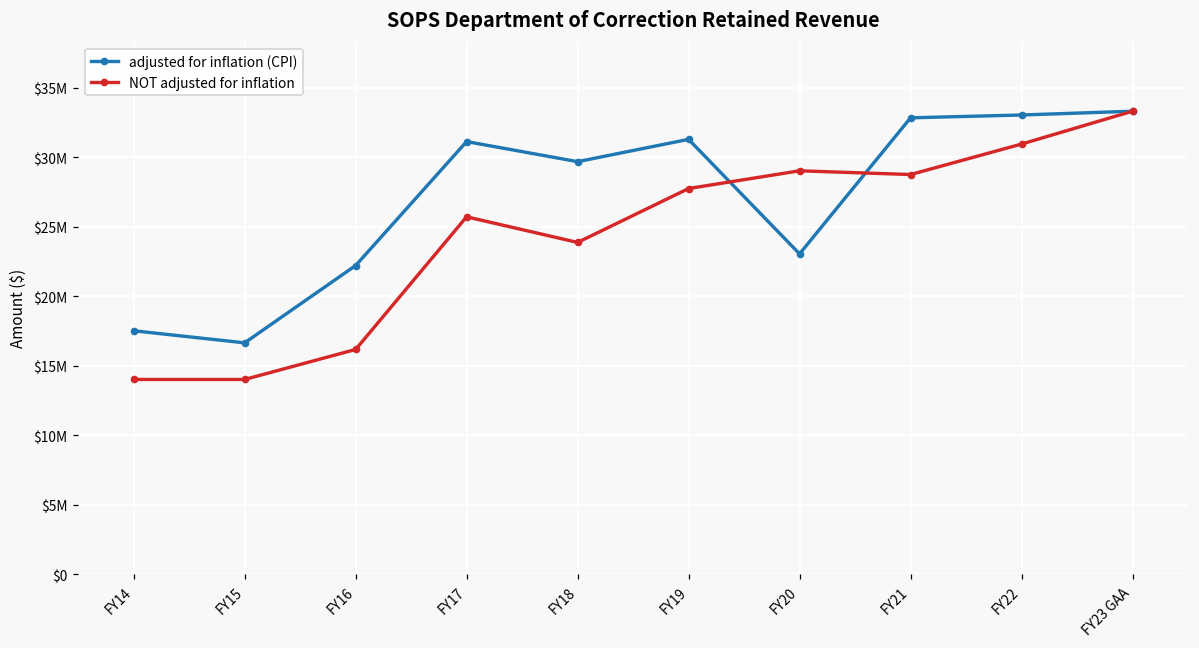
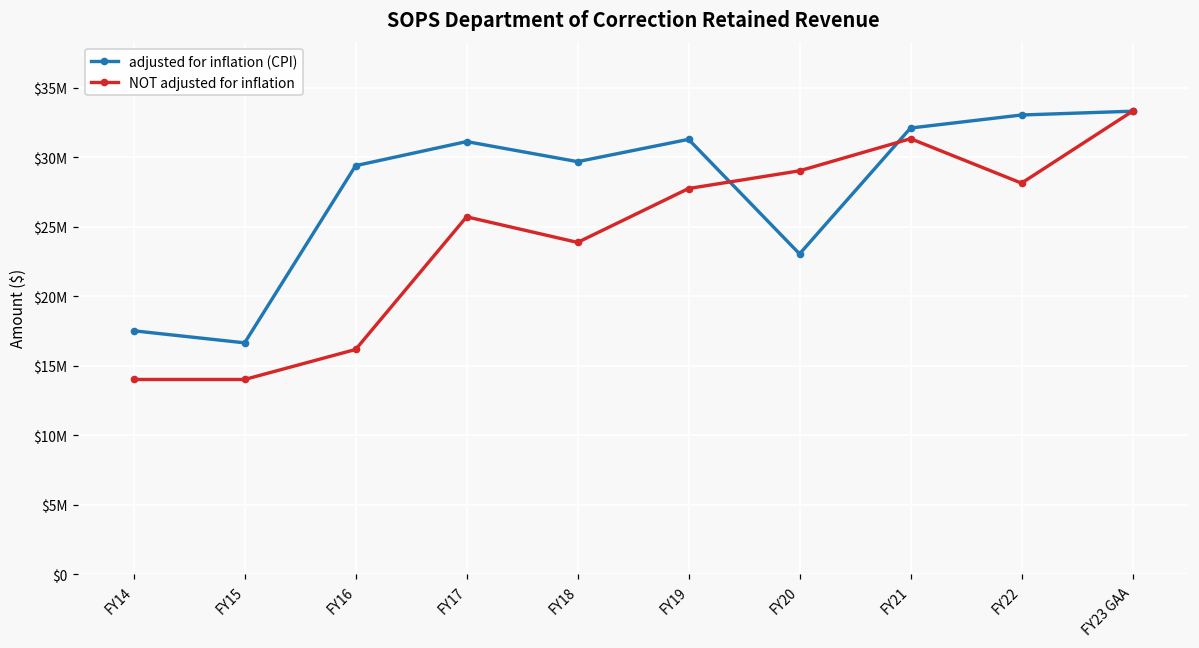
adjusted for inflation (CPI), FY16: $22200000 -> $29400000
adjusted for inflation (CPI), FY21: $32800000 -> $32100000
NOT adjusted for inflation, FY21: $28700000 -> $31300000
NOT adjusted for inflation, FY22: $30900000 -> $28100000
